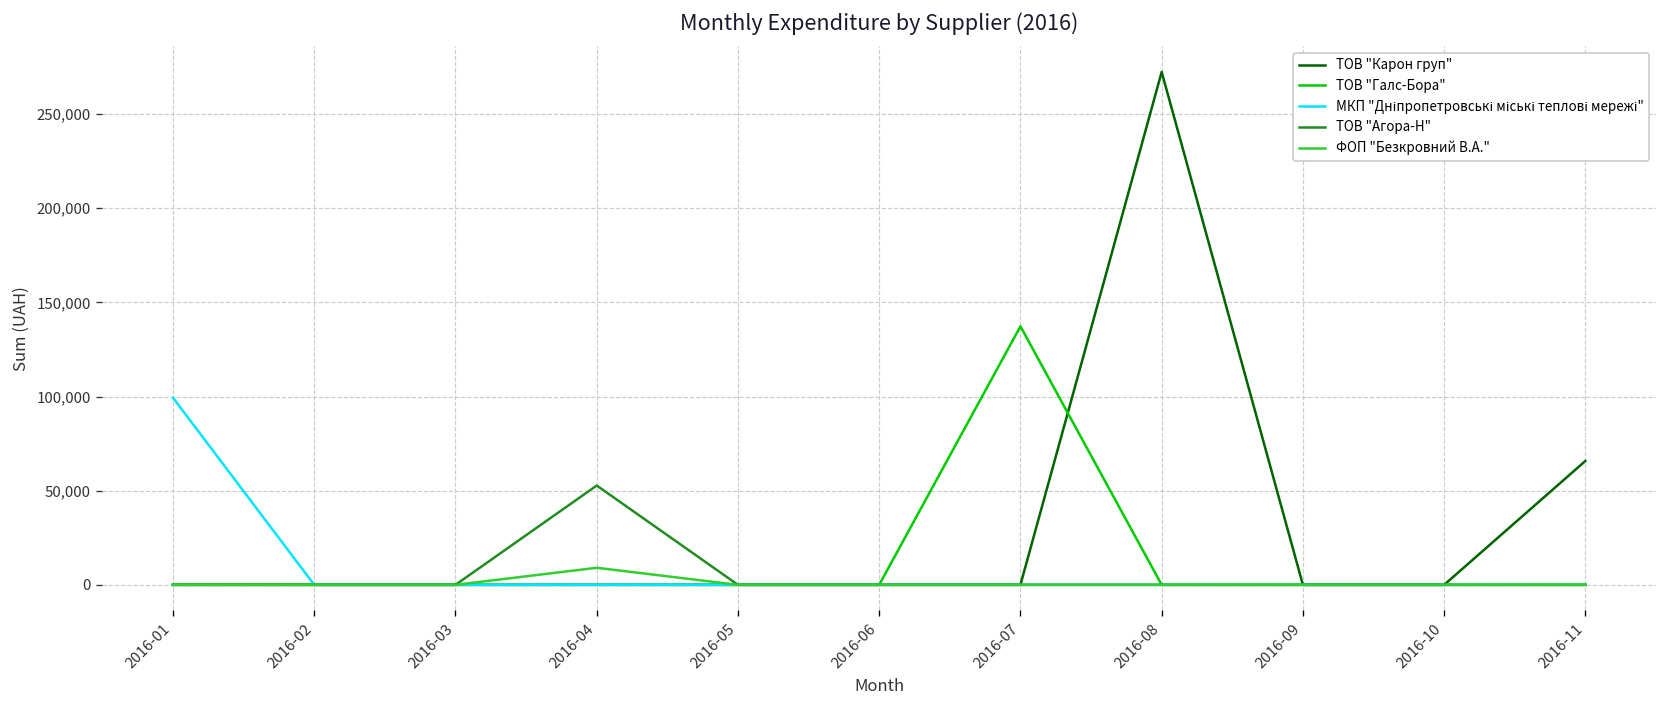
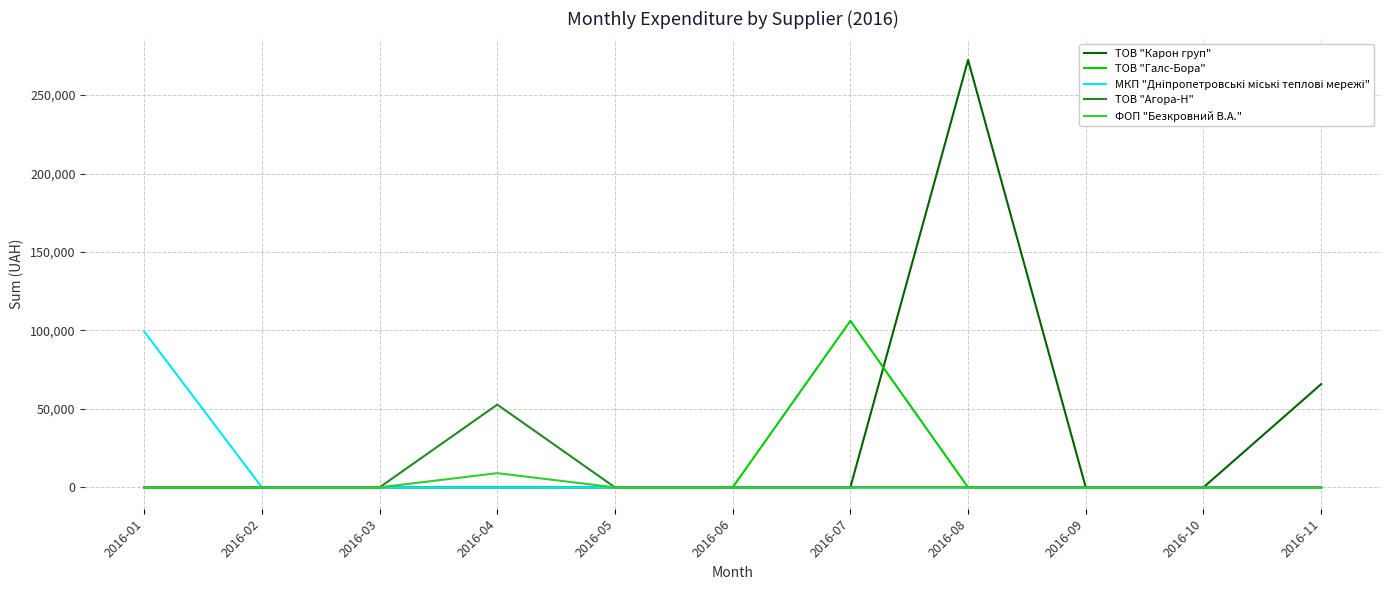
ТОВ "Галс-Бора", 2016-07: 137,000 -> 106,000
